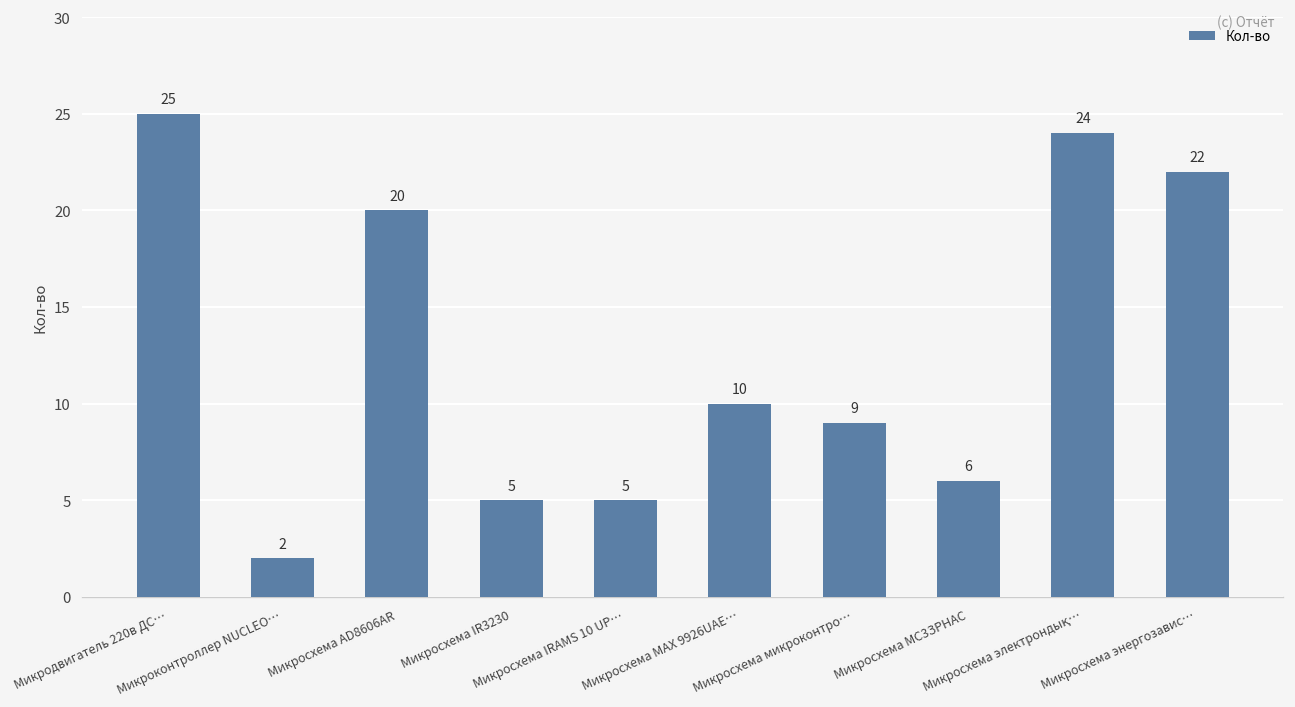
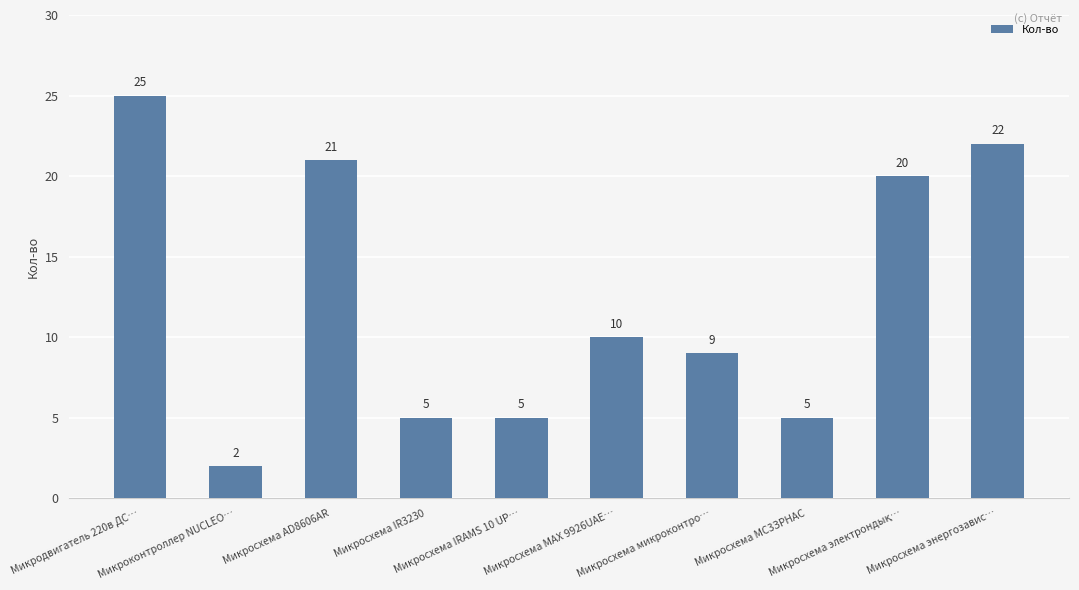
Микросхема AD8606AR: 20 -> 21
Микросхема МС3ЗРНАС: 6 -> 5
Микросхема электрондық…: 24 -> 20
